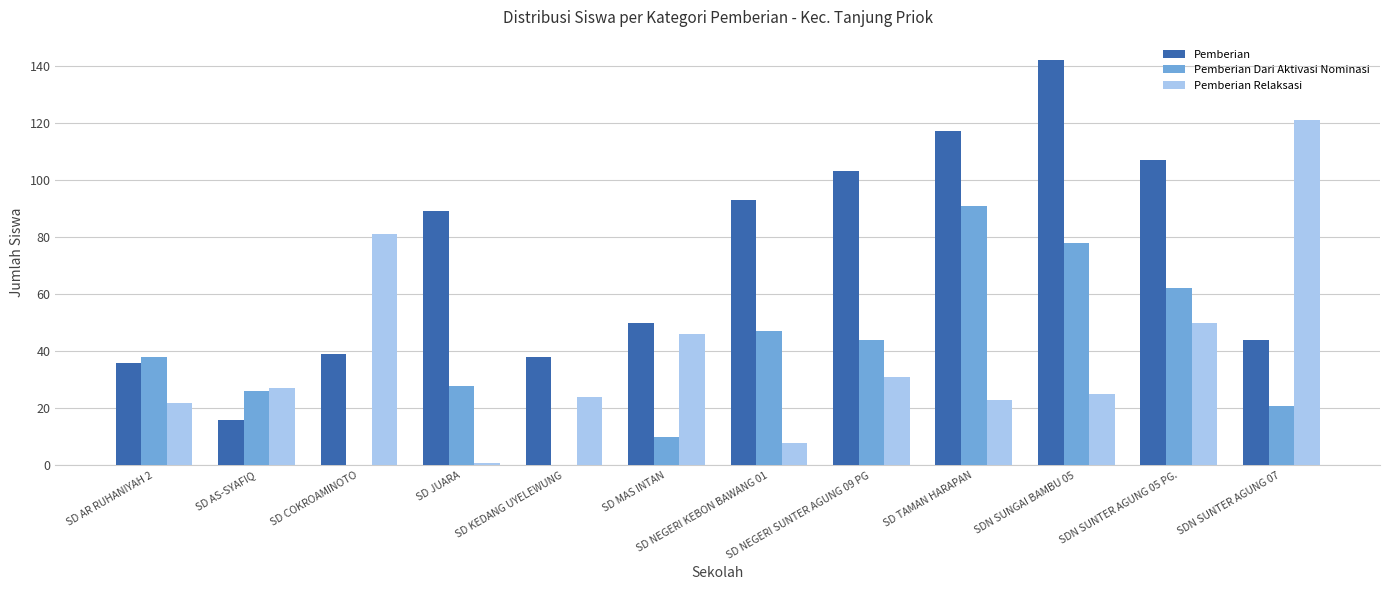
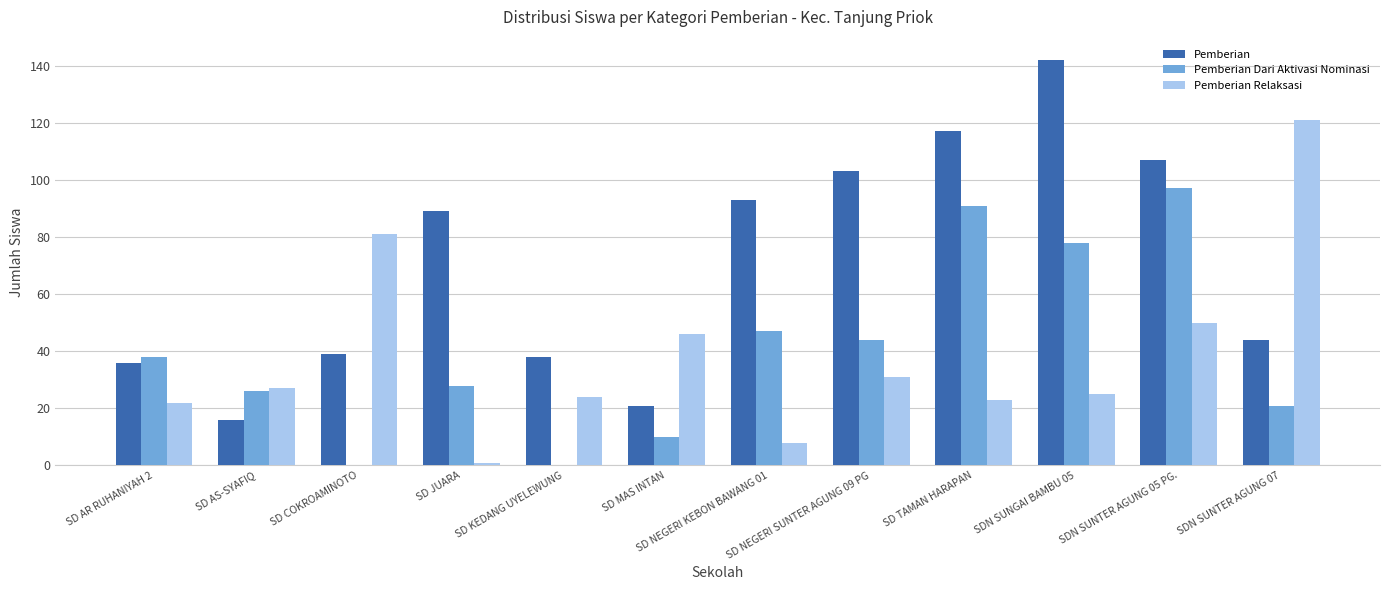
Pemberian, SD MAS INTAN: 50 -> 21
Pemberian Dari Aktivasi Nominasi, SDN SUNTER AGUNG 05 PG.: 62 -> 97
